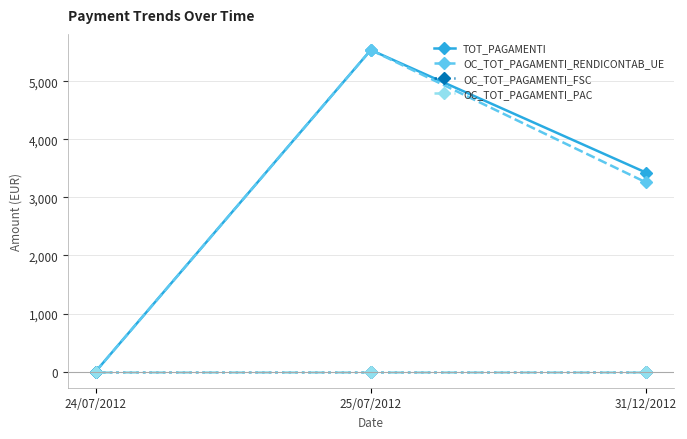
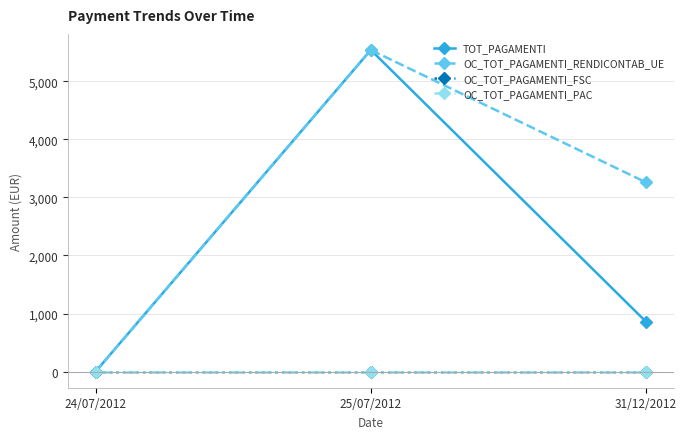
TOT_PAGAMENTI, 31/12/2012: 3,400 -> 900
